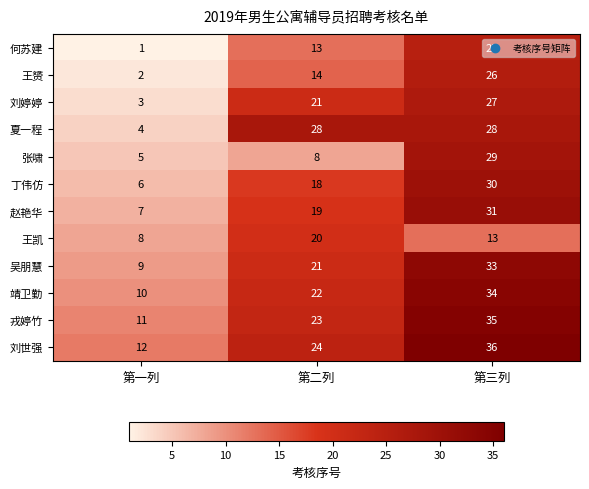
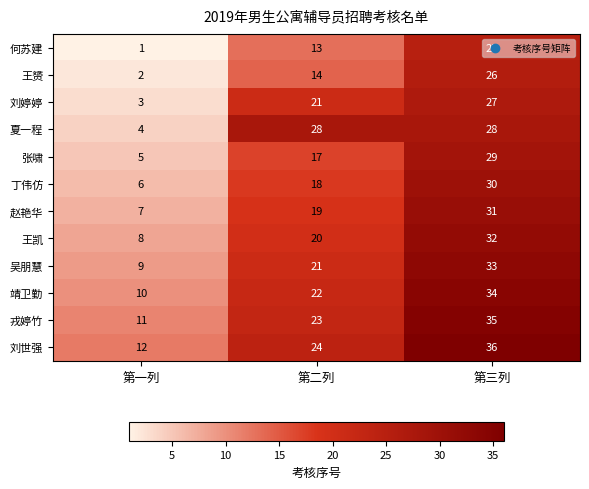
张啸, 第二列: 8 -> 17
王凯, 第三列: 13 -> 32
